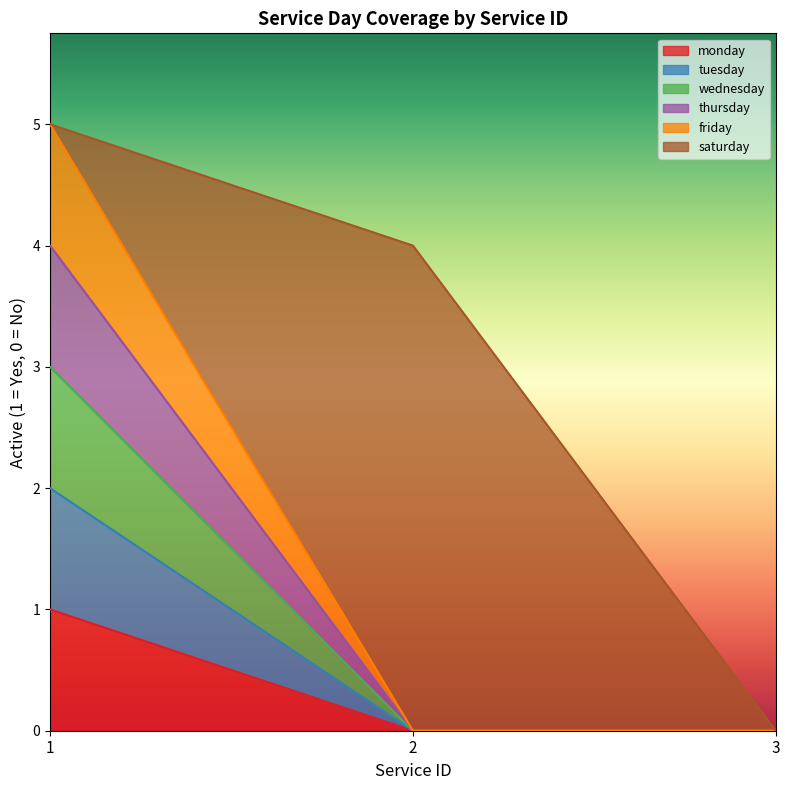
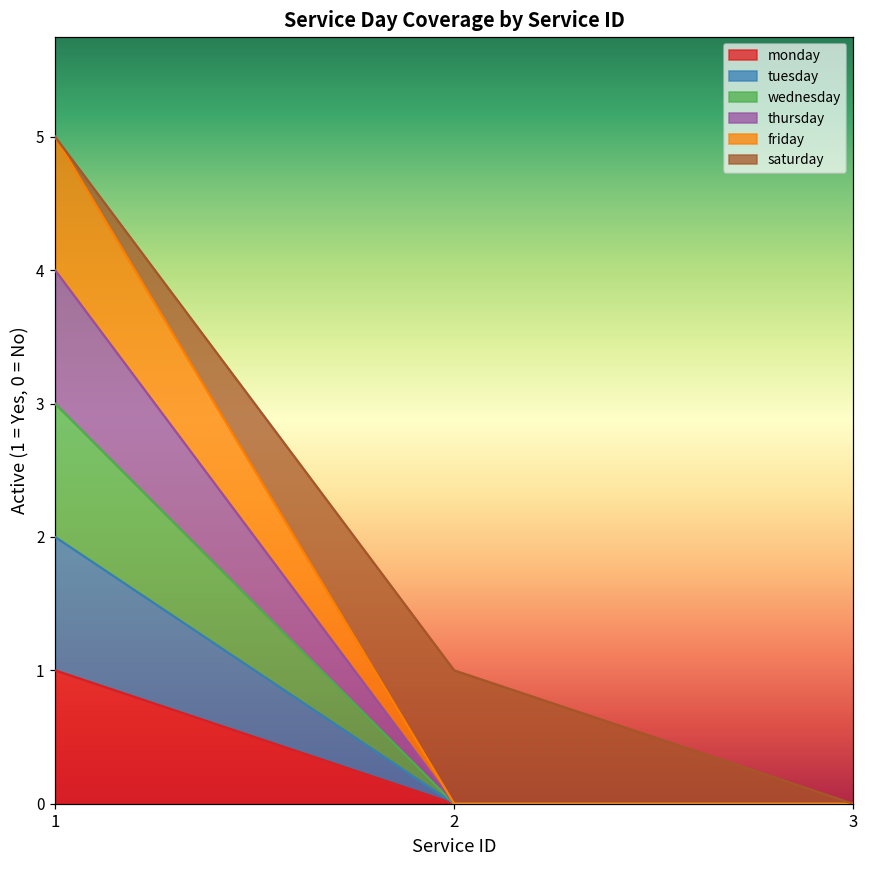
saturday, 2: 4 -> 1
